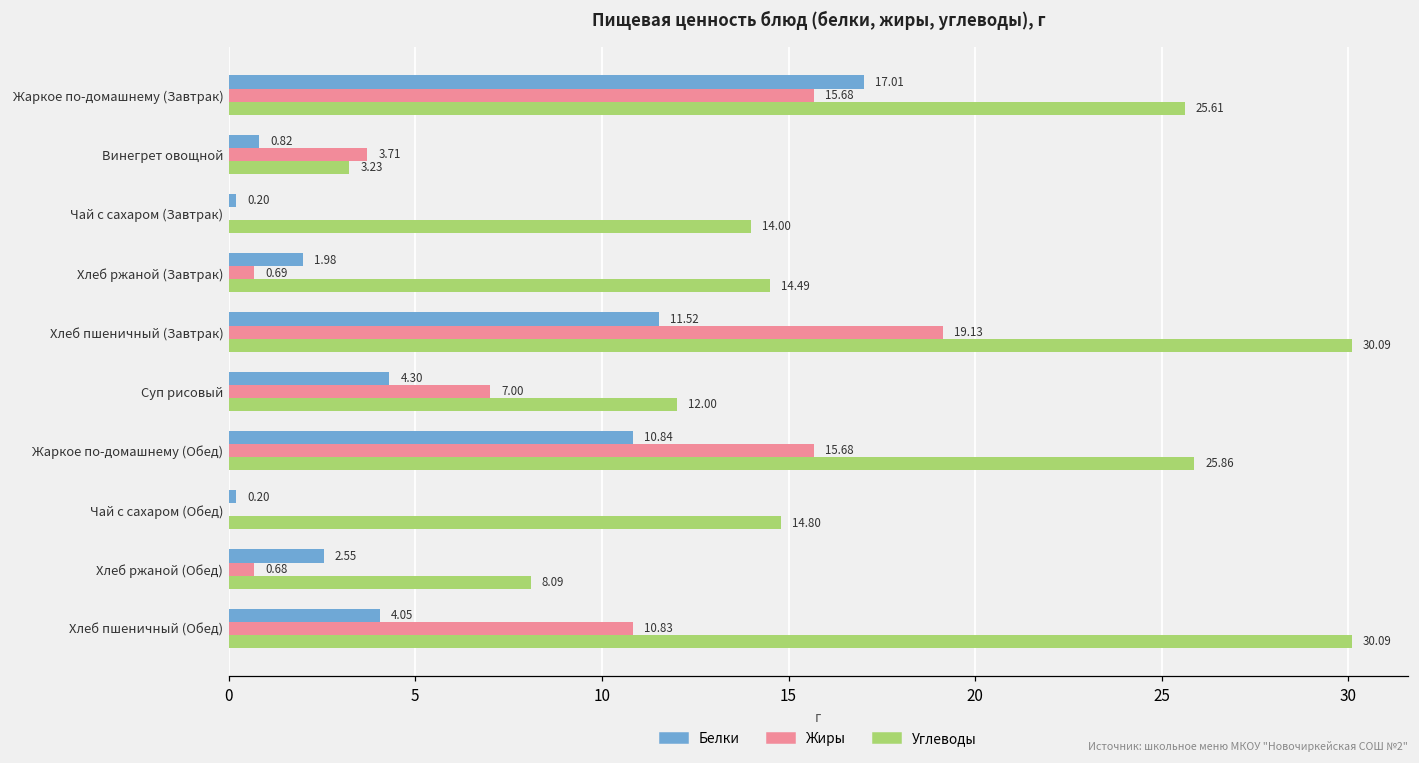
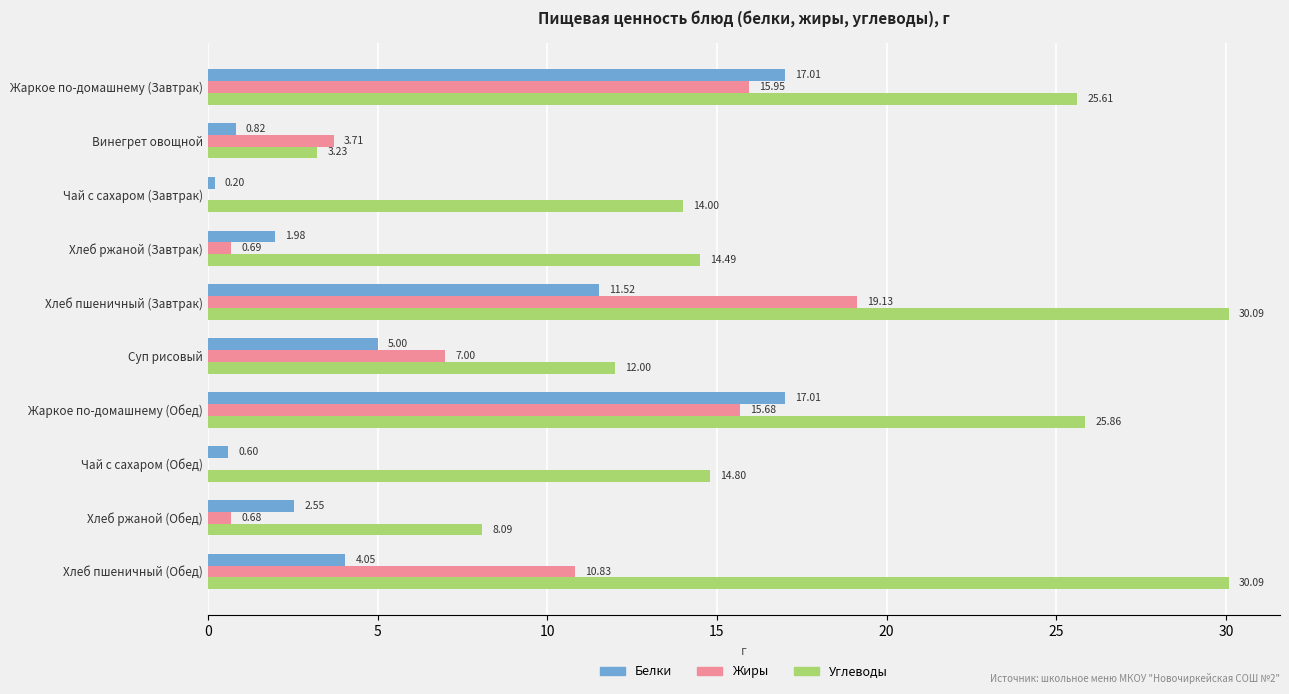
Жиры, Жаркое по-домашнему (Завтрак): 15.68 -> 15.95
Белки, Суп рисовый: 4.30 -> 5.00
Белки, Жаркое по-домашнему (Обед): 10.84 -> 17.01
Белки, Чай с сахаром (Обед): 0.20 -> 0.60
